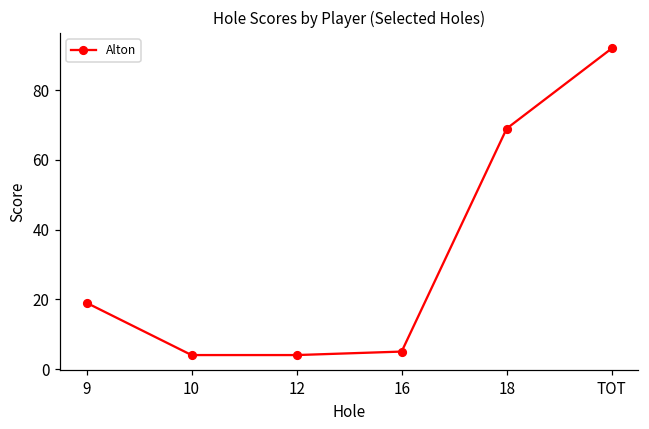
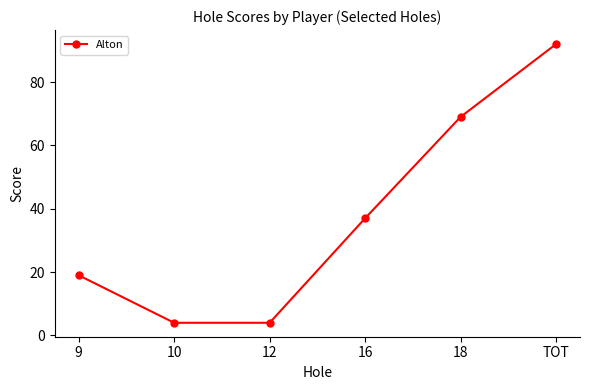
16: 5 -> 37
